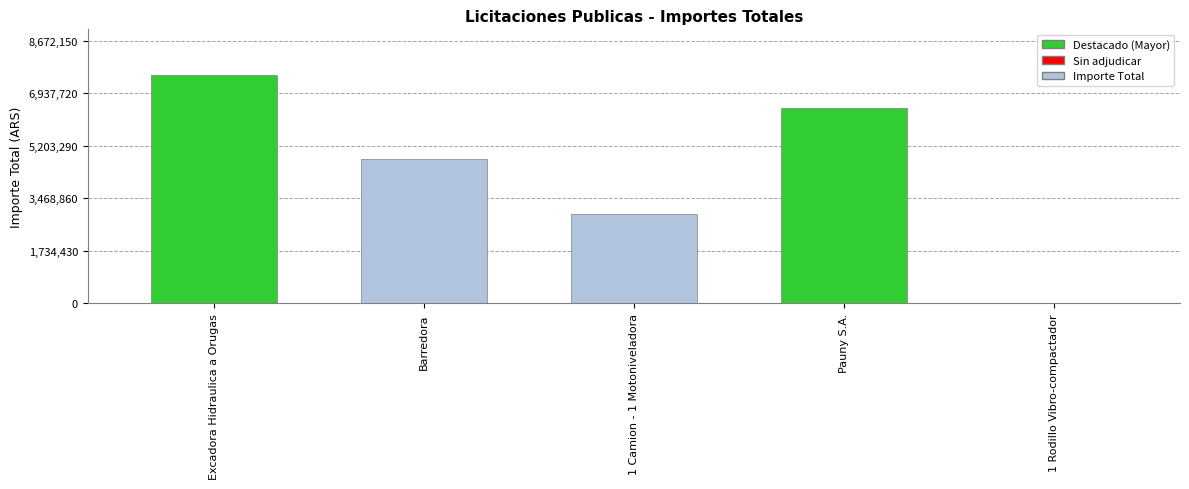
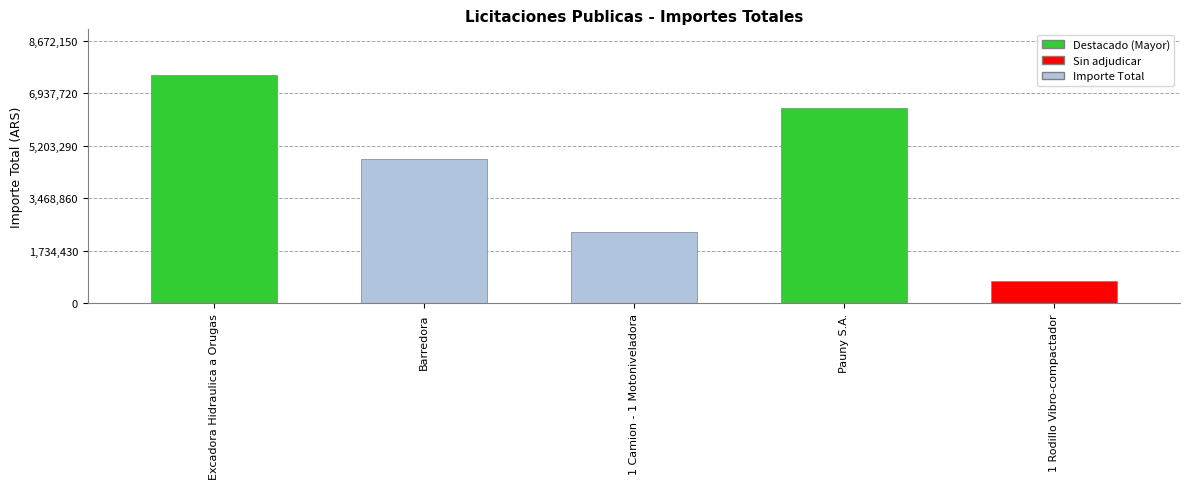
1 Camion - 1 Motoniveladora: 3,000,000 -> 2,400,000
1 Rodillo Vibro-compactador: 0 -> 800,000
